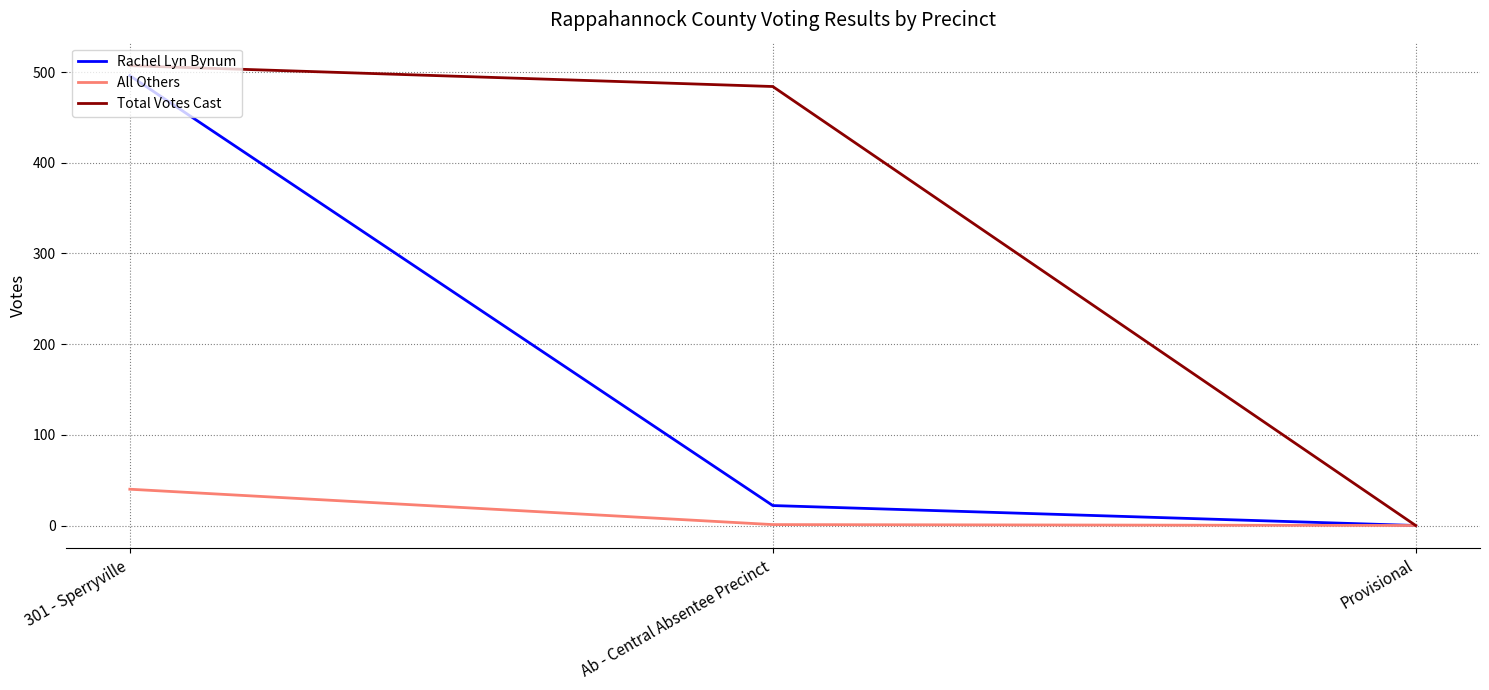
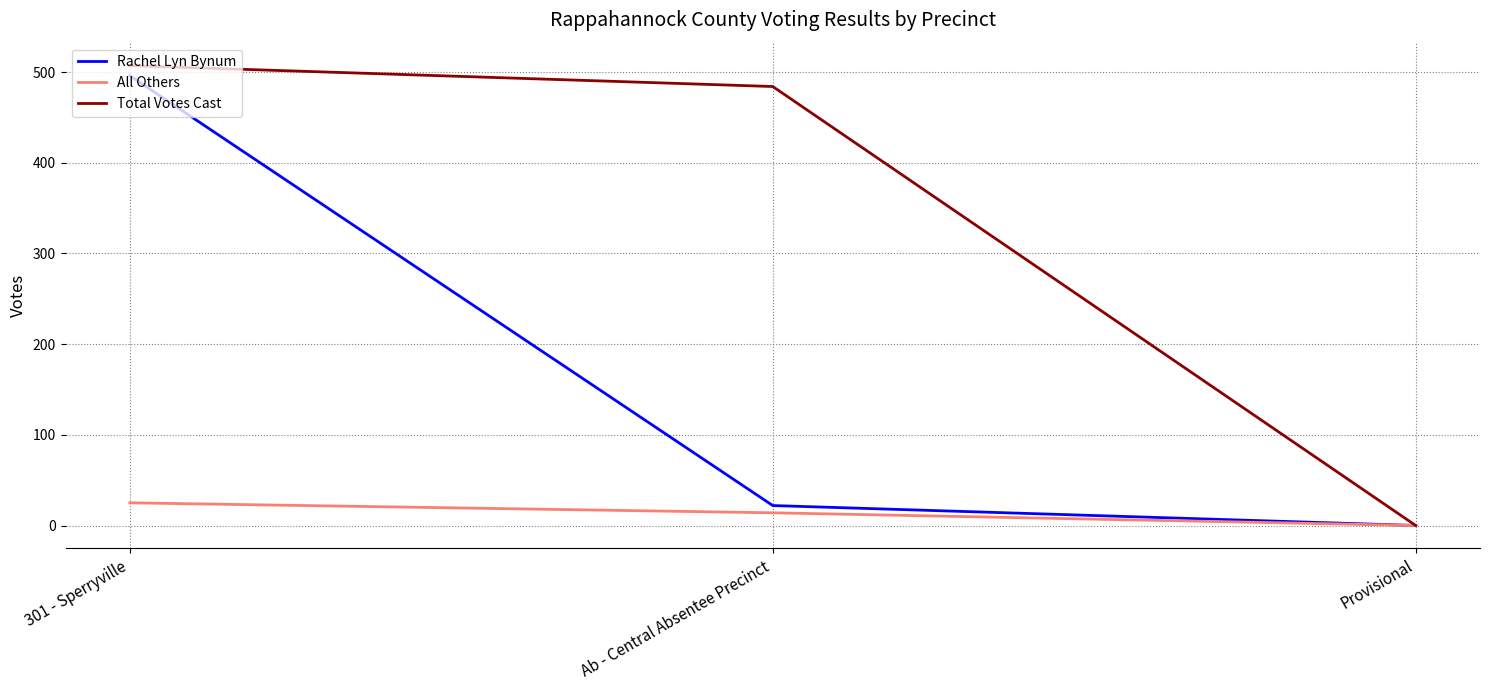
All Others, 301 - Sperryville: 40 -> 30
All Others, Ab - Central Absentee Precinct: 0 -> 10
